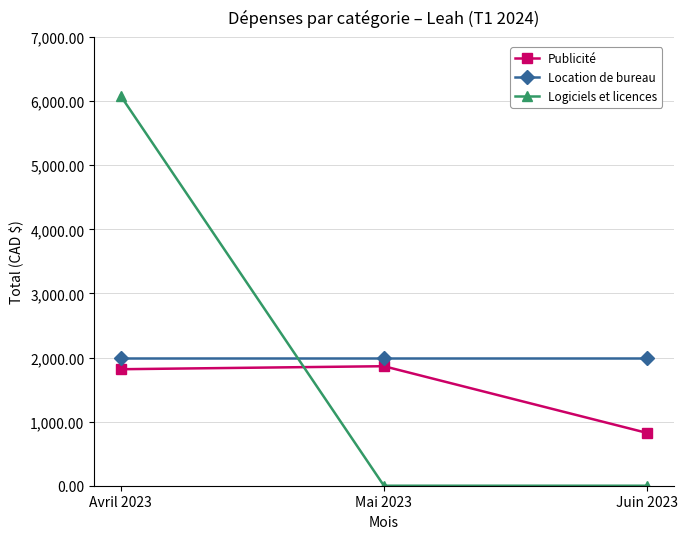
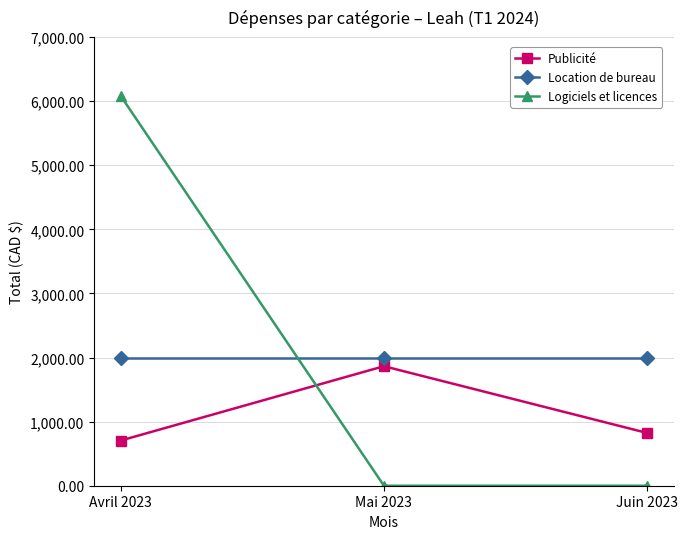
Publicité, Avril 2023: 1,800 -> 700
